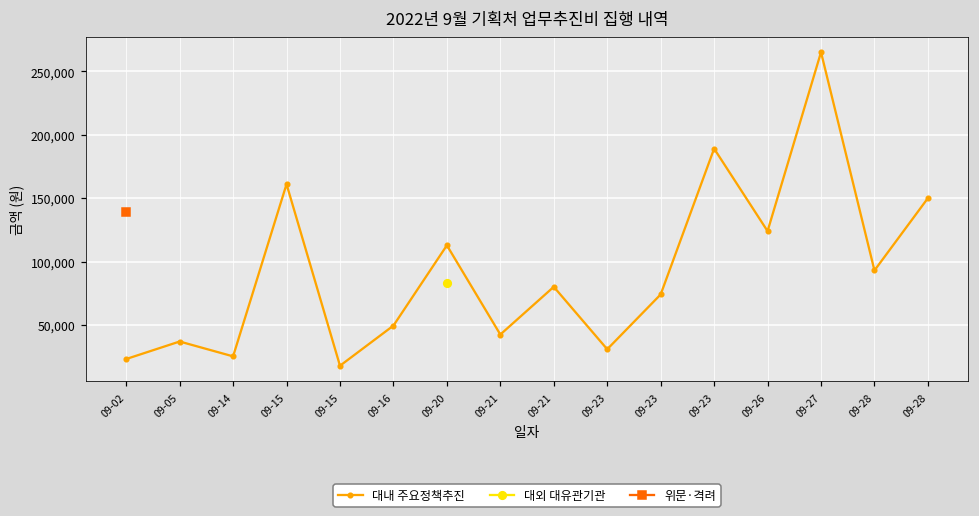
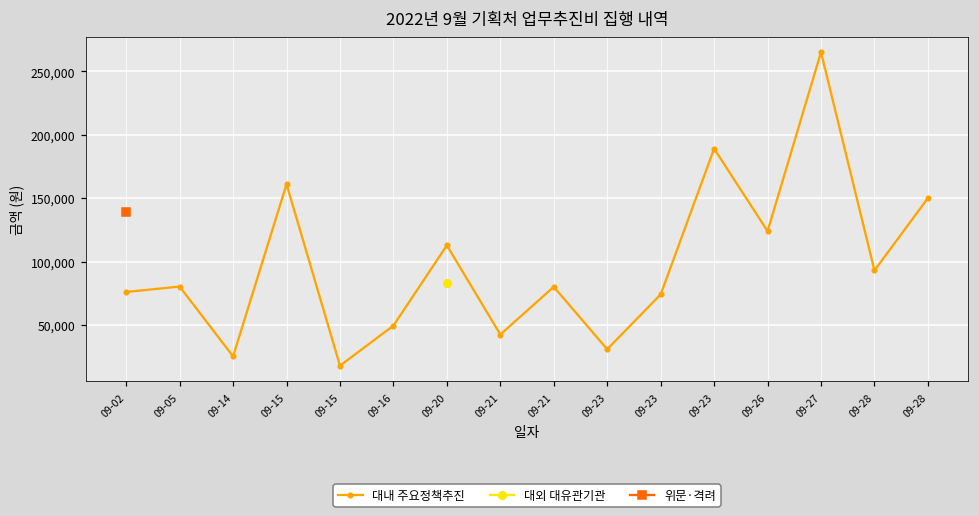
대내 주요정책추진, 09-02: 23,000 -> 76,000
대내 주요정책추진, 09-05: 37,000 -> 80,000
